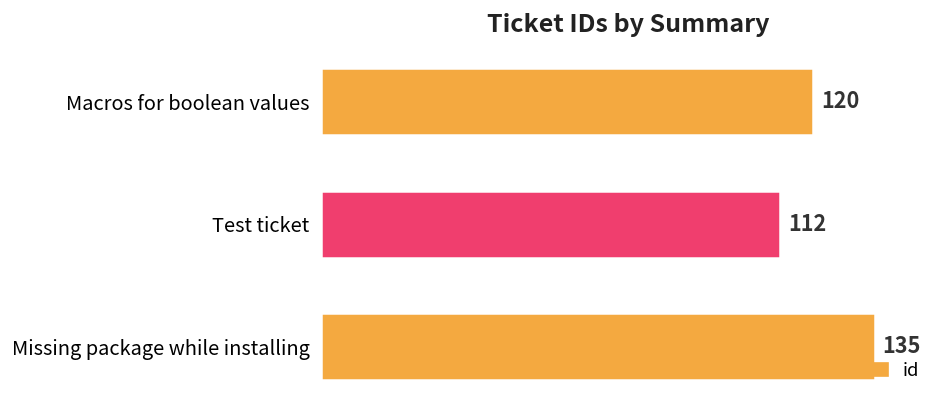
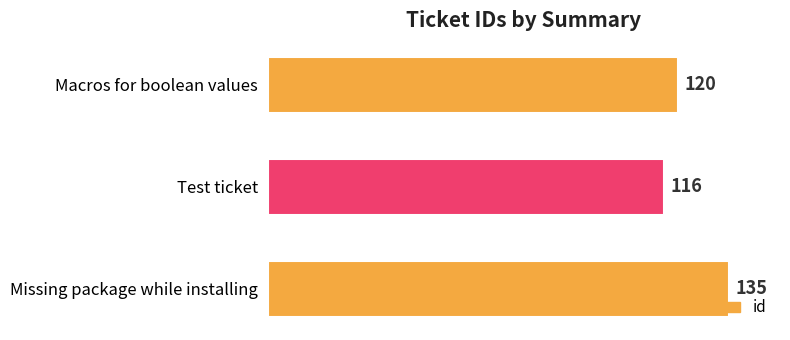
Test ticket: 112 -> 116
